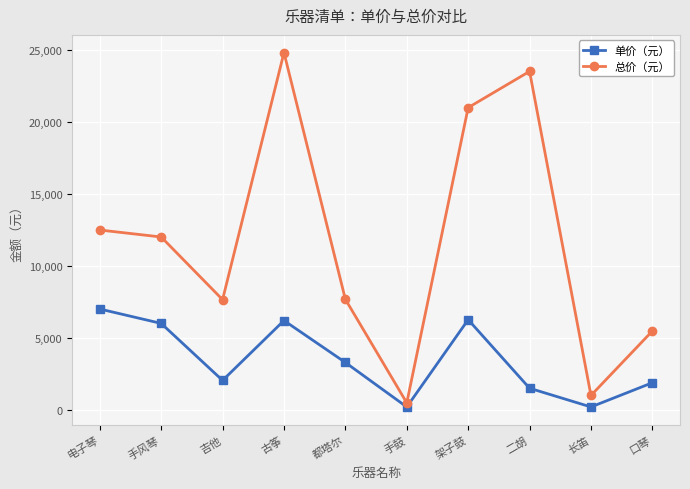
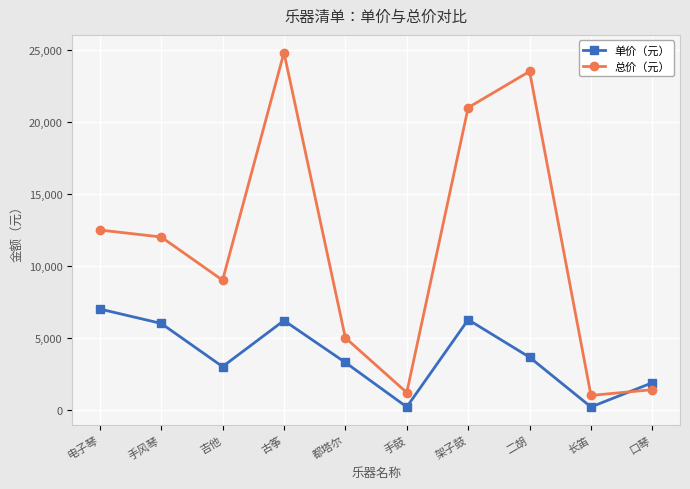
单价（元）, 吉他: 2,000 -> 3,000
总价（元）, 吉他: 7,700 -> 9,000
总价（元）, 都塔尔: 7,700 -> 5,000
总价（元）, 手鼓: 500 -> 1,200
单价（元）, 二胡: 1,500 -> 3,700
总价（元）, 口琴: 5,500 -> 1,400
